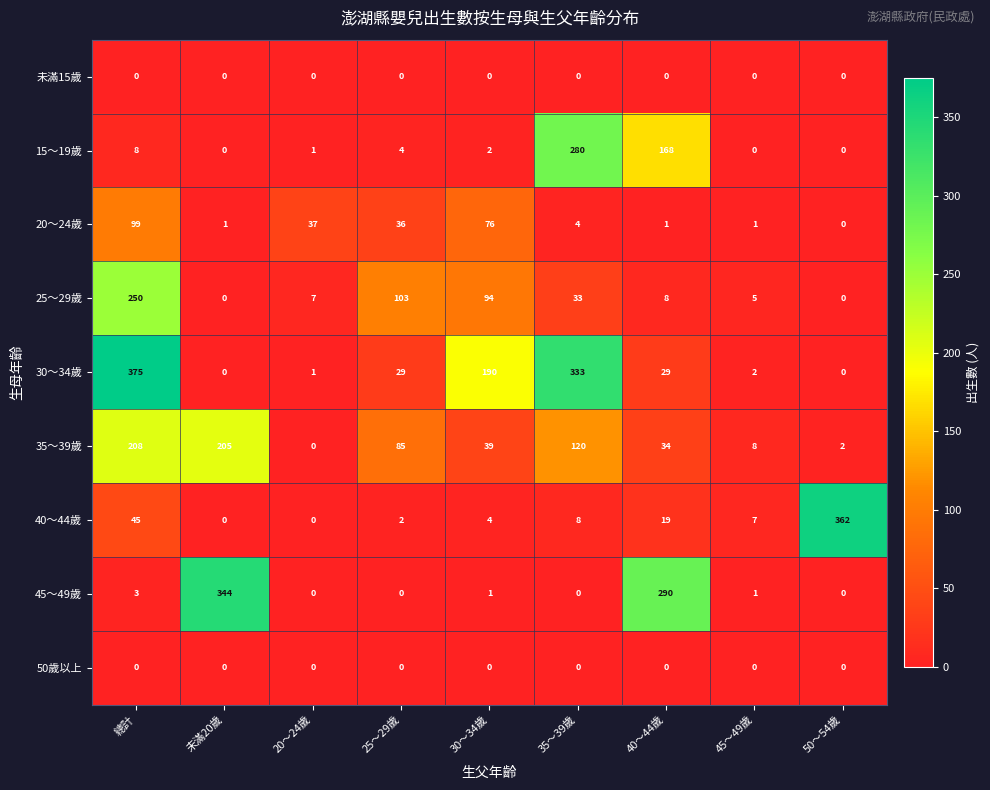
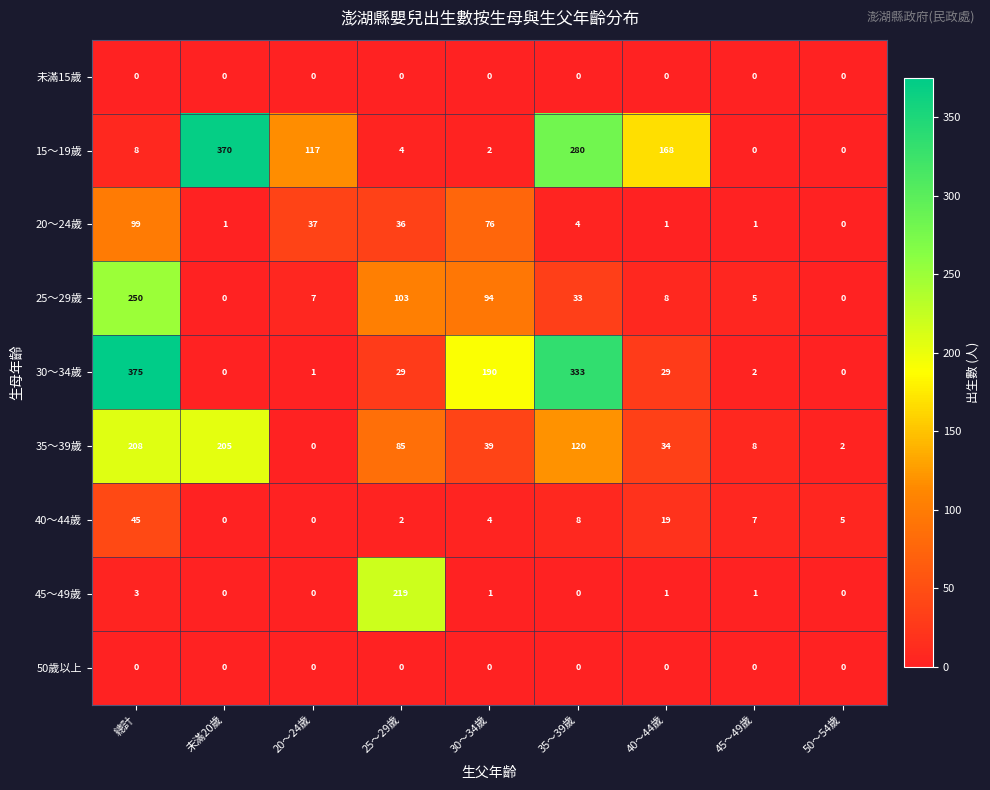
15～19歲, 未滿20歲: 0 -> 370
15～19歲, 20～24歲: 1 -> 117
40～44歲, 50～54歲: 362 -> 5
45～49歲, 未滿20歲: 344 -> 0
45～49歲, 25～29歲: 0 -> 219
45～49歲, 40～44歲: 290 -> 1
